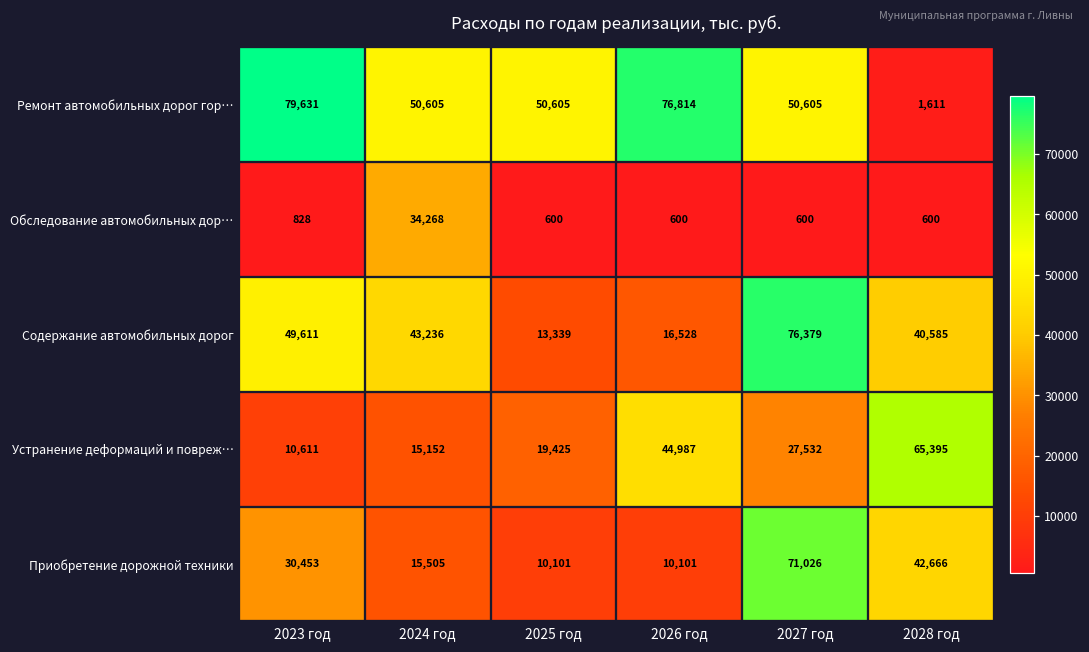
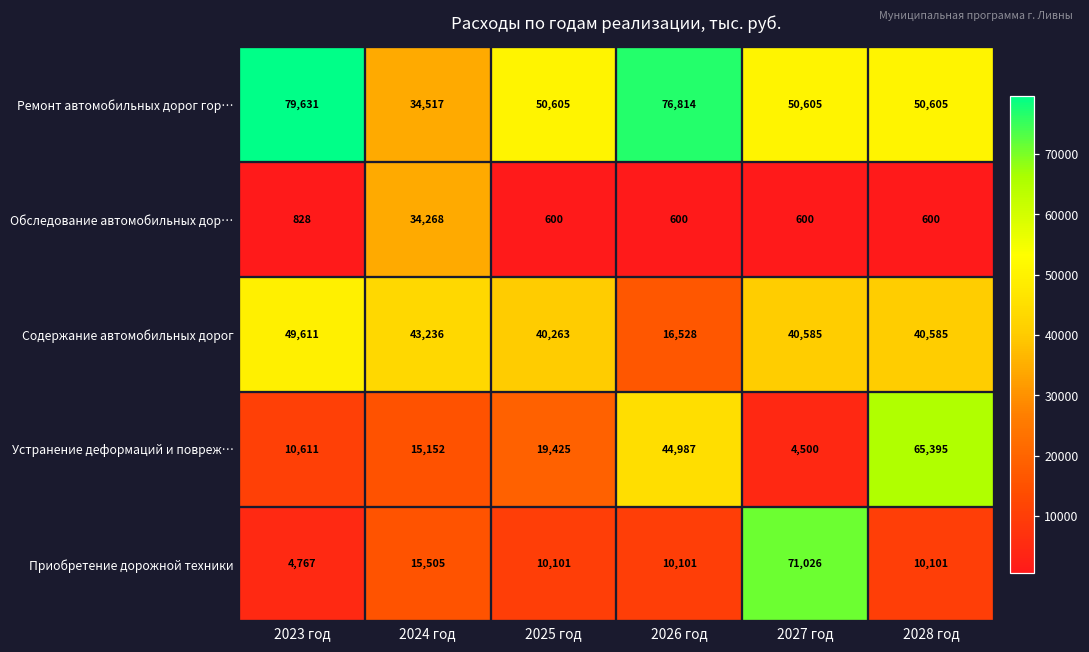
Ремонт автомобильных дорог гор…, 2024 год: 50,605 -> 34,517
Ремонт автомобильных дорог гор…, 2028 год: 1,611 -> 50,605
Содержание автомобильных дорог, 2025 год: 13,339 -> 40,263
Содержание автомобильных дорог, 2027 год: 76,379 -> 40,585
Устранение деформаций и повреж…, 2027 год: 27,532 -> 4,500
Приобретение дорожной техники, 2023 год: 30,453 -> 4,767
Приобретение дорожной техники, 2028 год: 42,666 -> 10,101
